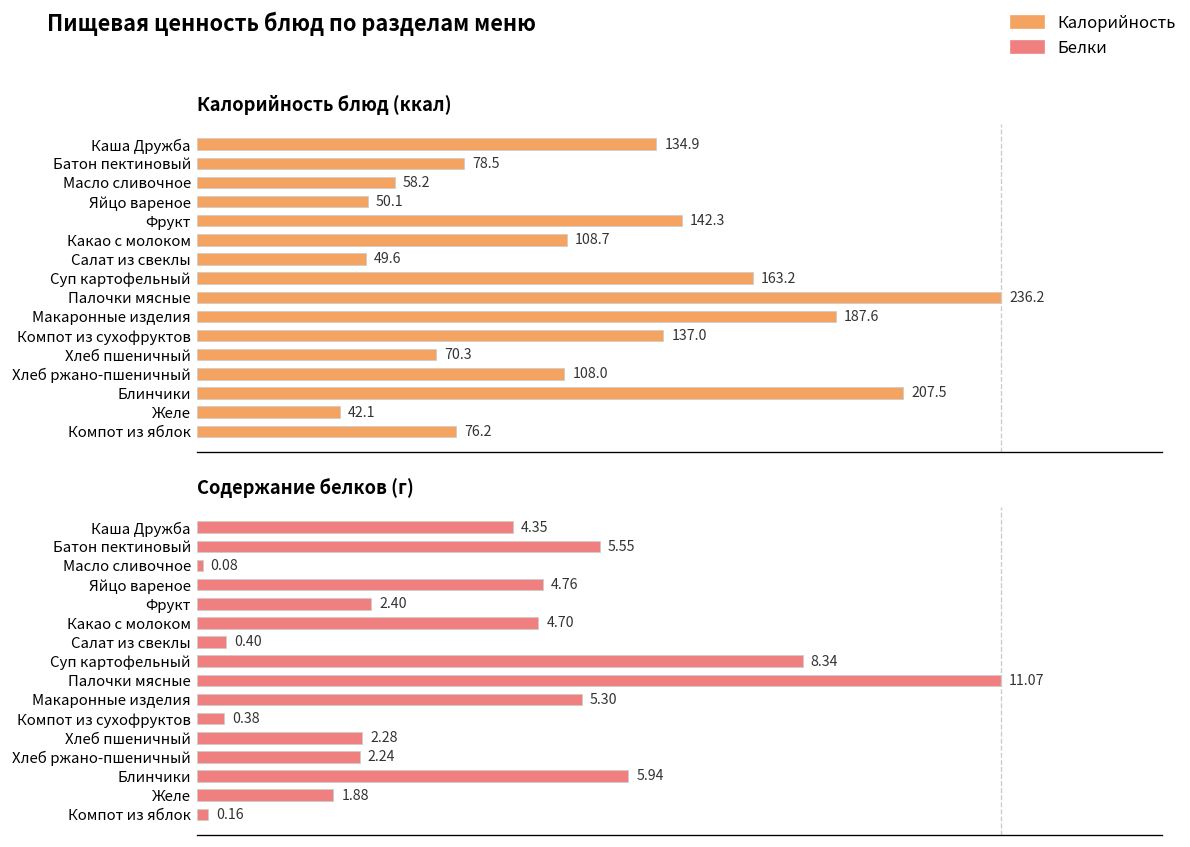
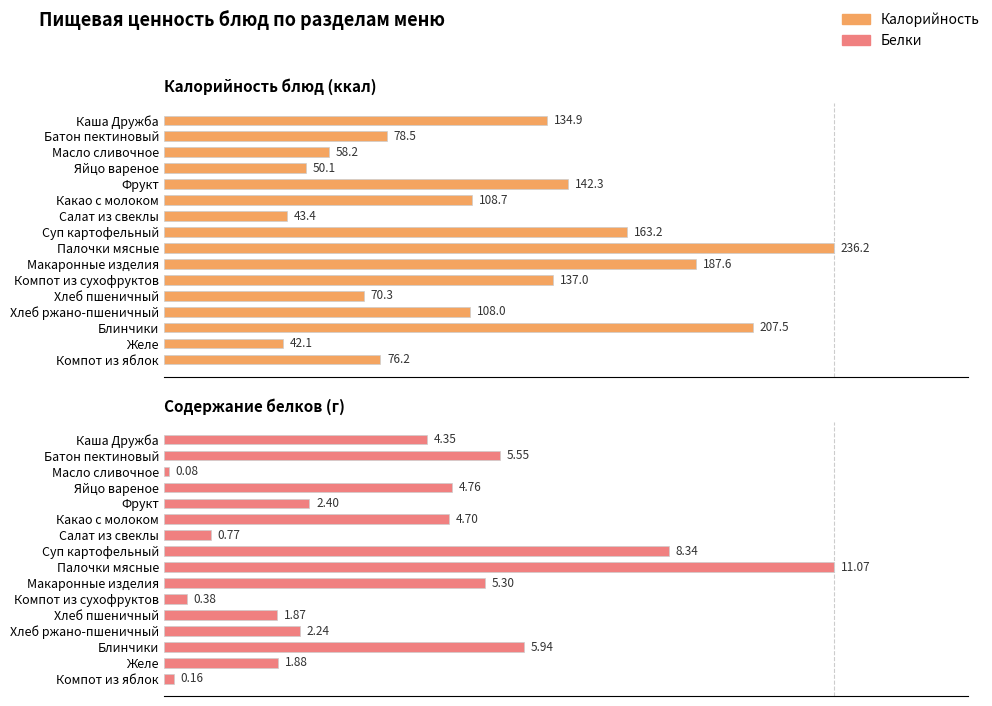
Калорийность блюд (ккал), Салат из свеклы: 49.6 -> 43.4
Содержание белков (г), Салат из свеклы: 0.40 -> 0.77
Содержание белков (г), Хлеб пшеничный: 2.28 -> 1.87
